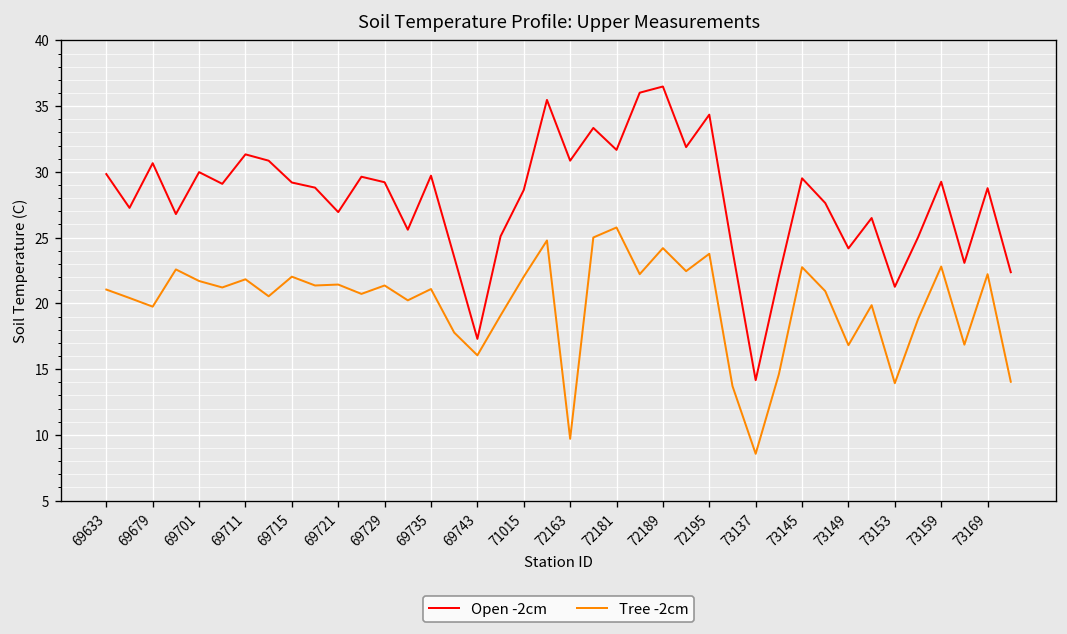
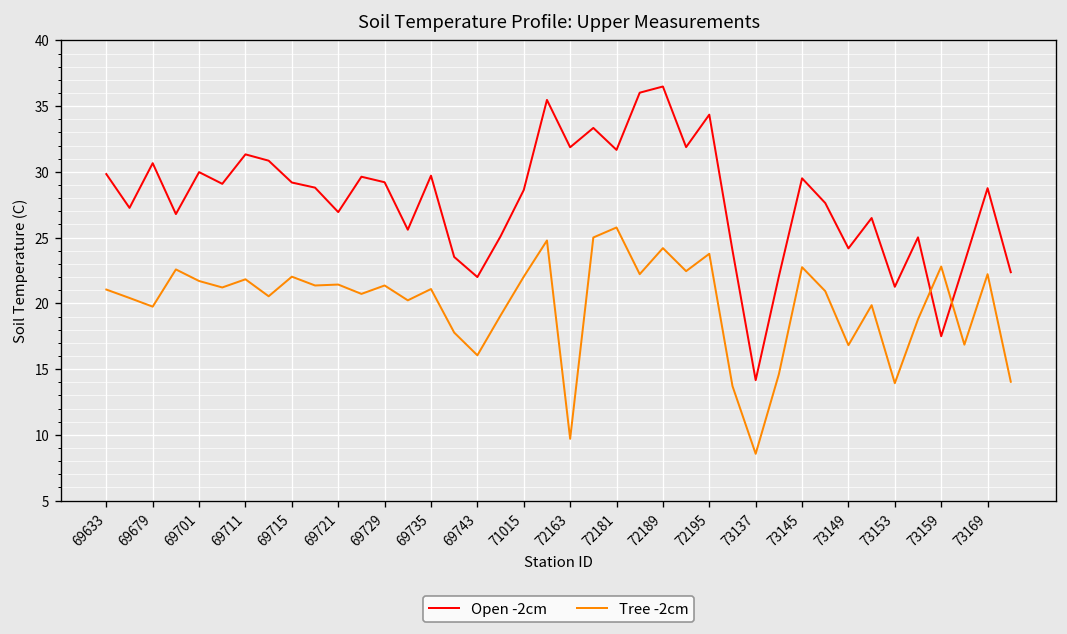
Open -2cm, 69743: 17.3 -> 22.0
Open -2cm, 72163: 30.9 -> 31.9
Open -2cm, 73159: 29.3 -> 17.5
